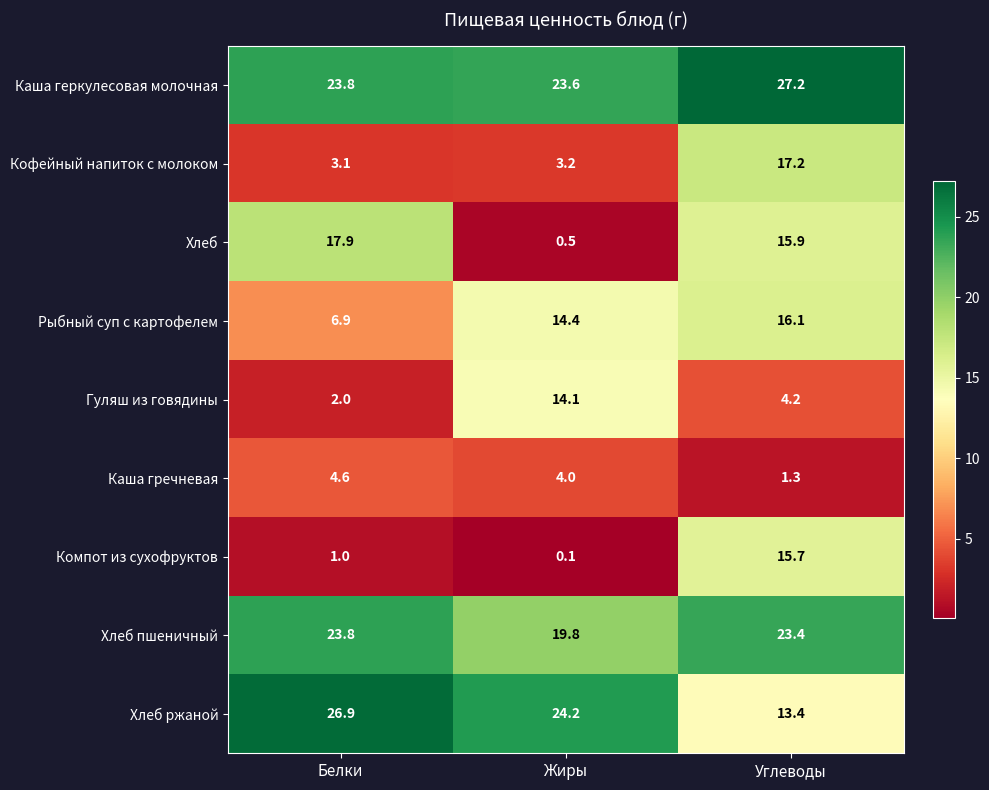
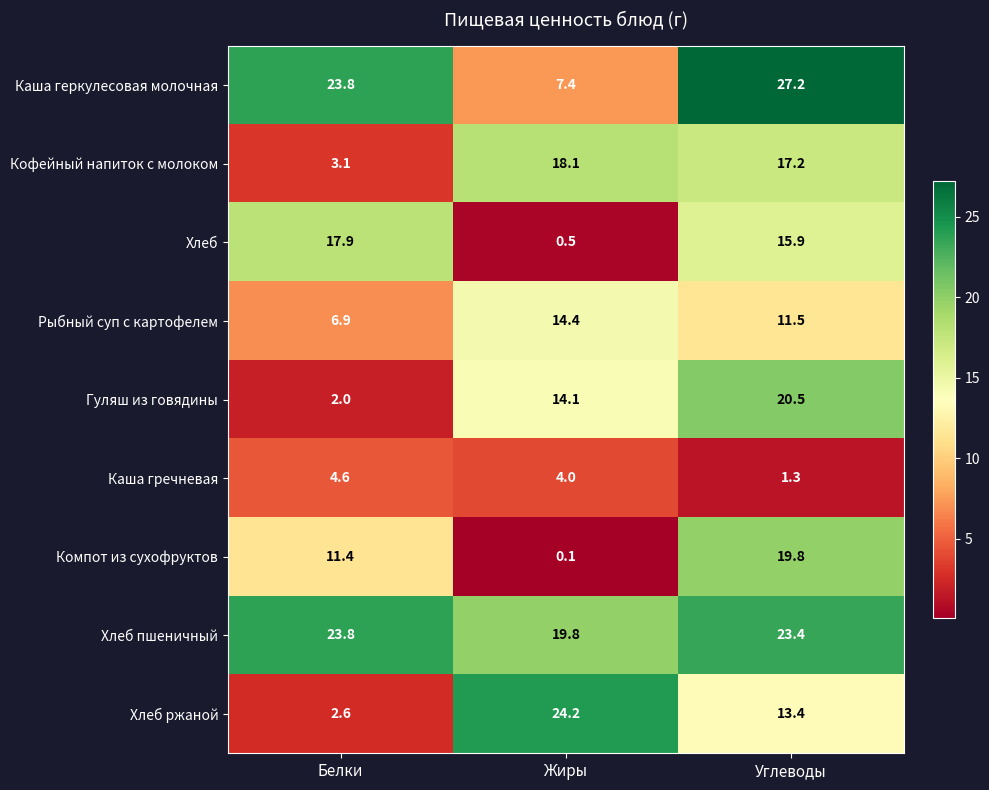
Каша геркулесовая молочная, Жиры: 23.6 -> 7.4
Кофейный напиток с молоком, Жиры: 3.2 -> 18.1
Рыбный суп с картофелем, Углеводы: 16.1 -> 11.5
Гуляш из говядины, Углеводы: 4.2 -> 20.5
Компот из сухофруктов, Белки: 1.0 -> 11.4
Компот из сухофруктов, Углеводы: 15.7 -> 19.8
Хлеб ржаной, Белки: 26.9 -> 2.6
